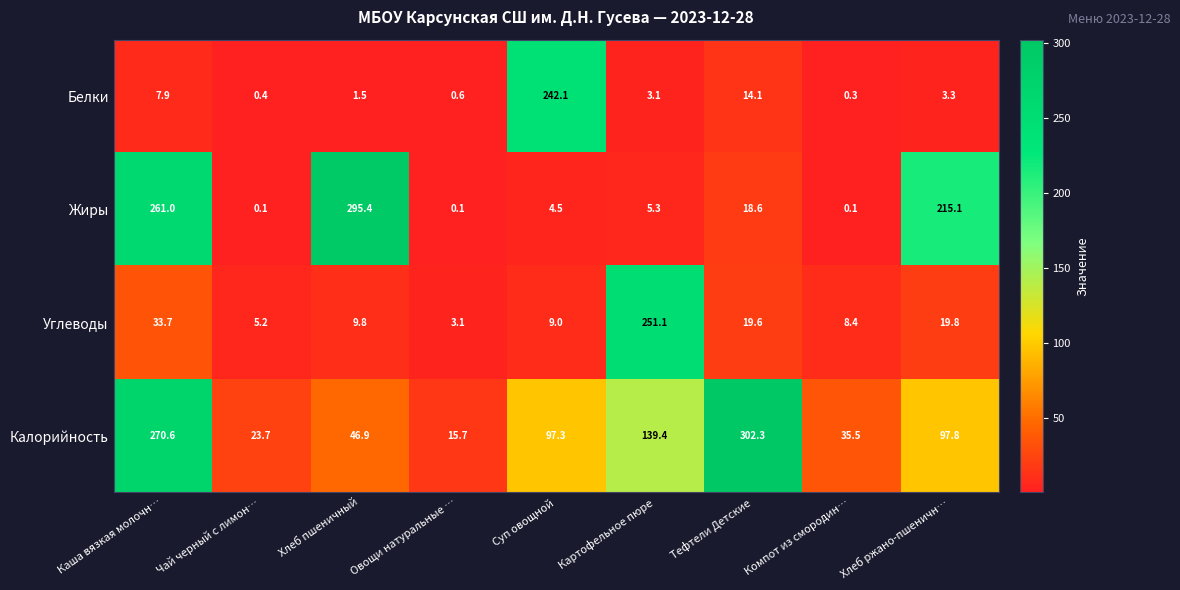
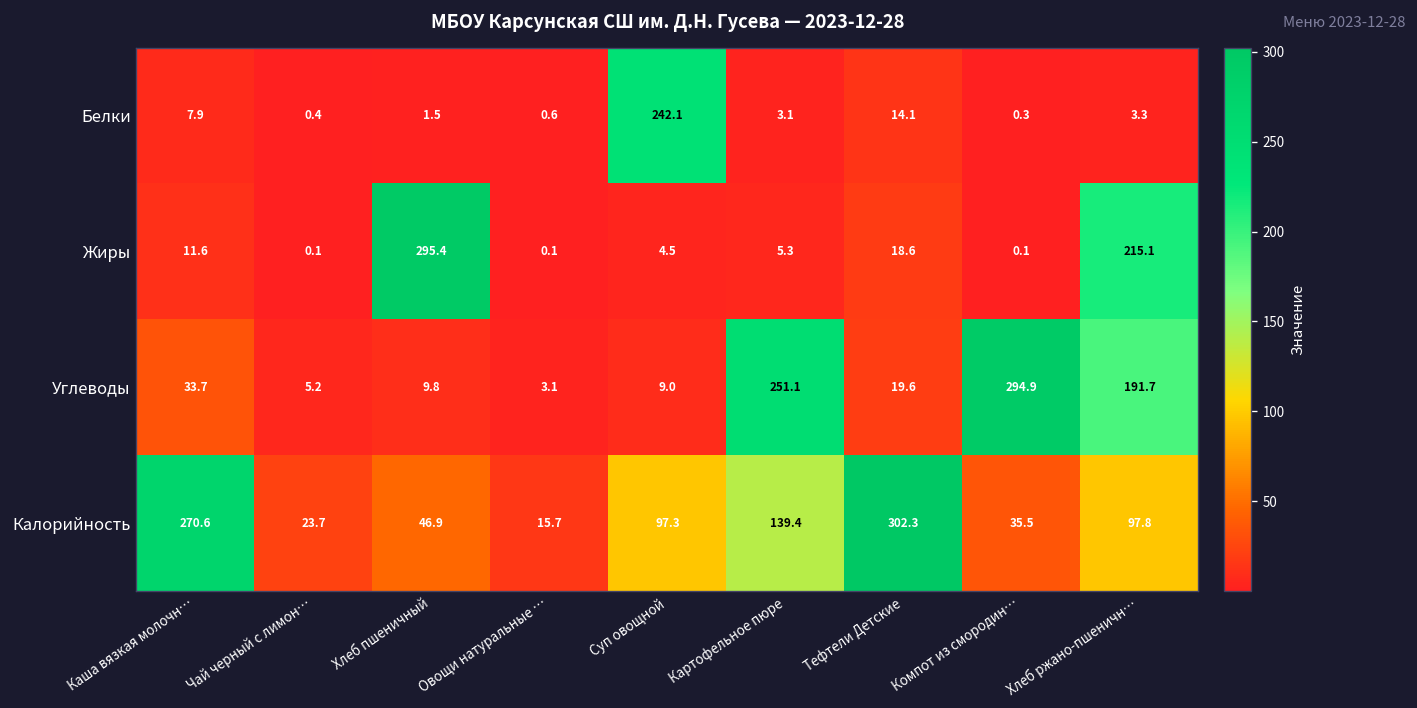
Жиры, Каша вязкая молочн…: 261.0 -> 11.6
Углеводы, Компот из смородин…: 8.4 -> 294.9
Углеводы, Хлеб ржано-пшеничн…: 19.8 -> 191.7
